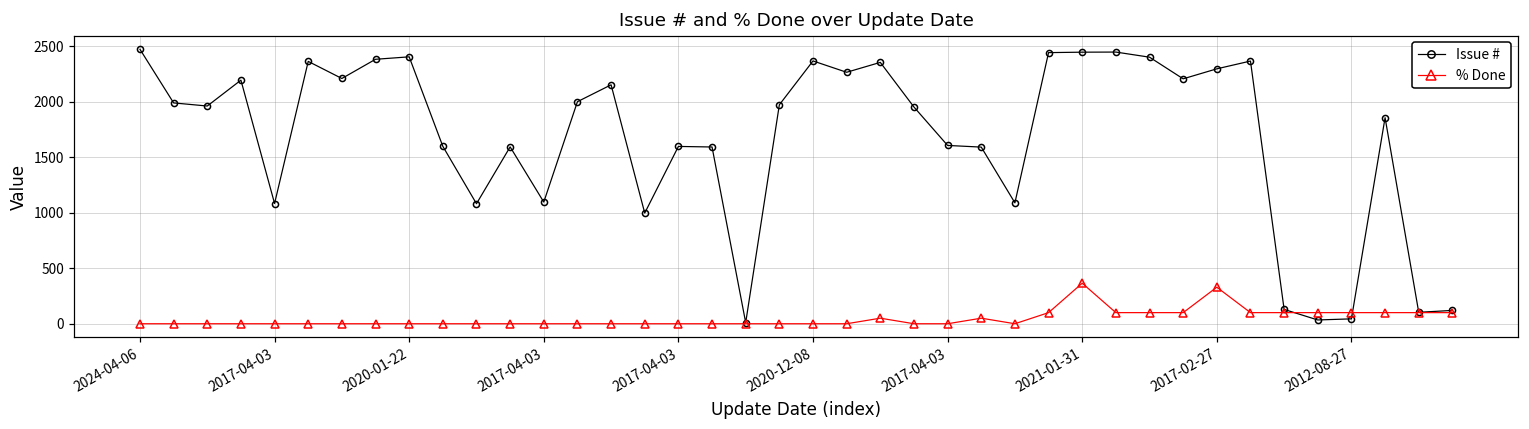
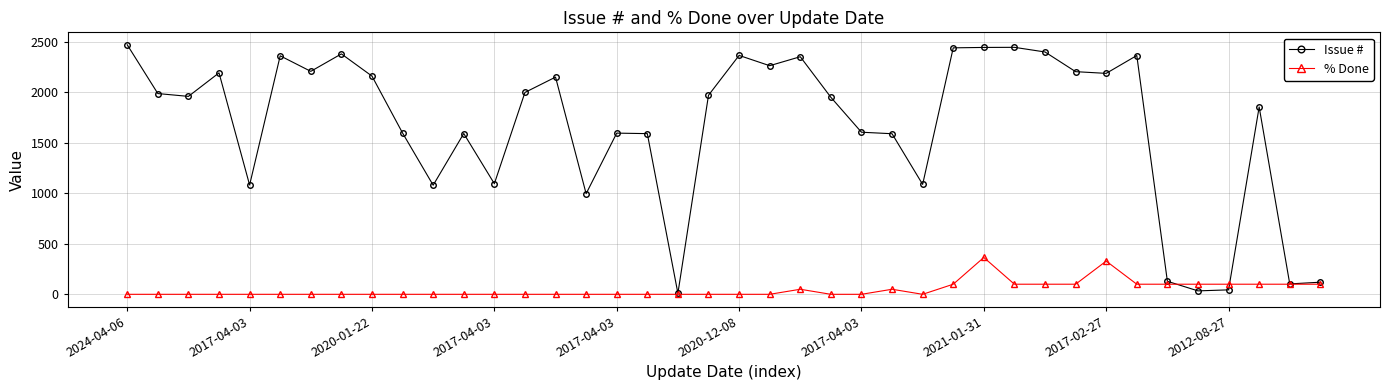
Issue #, 2020-01-22: 2400 -> 2160
Issue #, 2017-02-27: 2300 -> 2190
